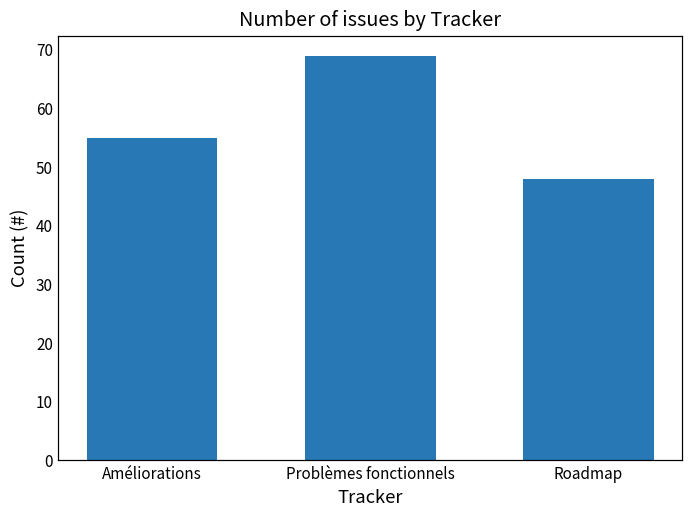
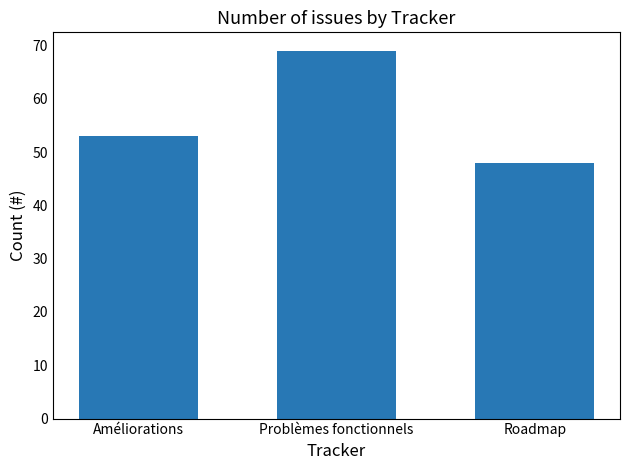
Améliorations: 55 -> 53
